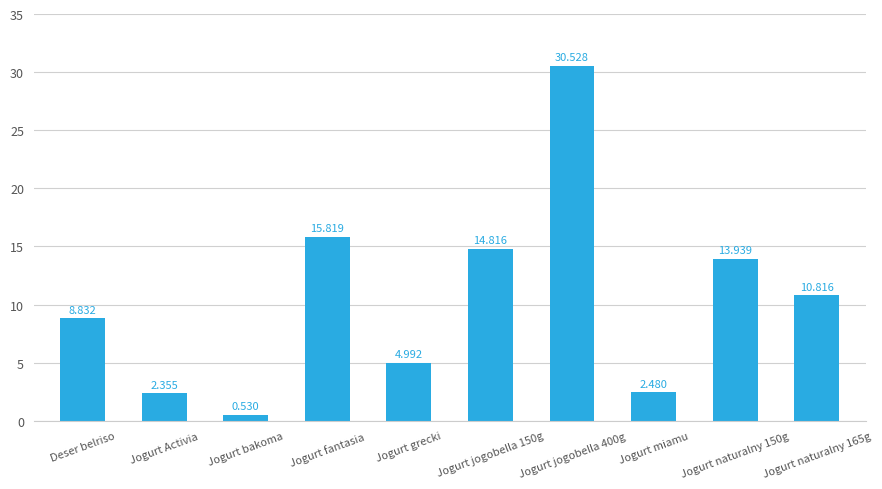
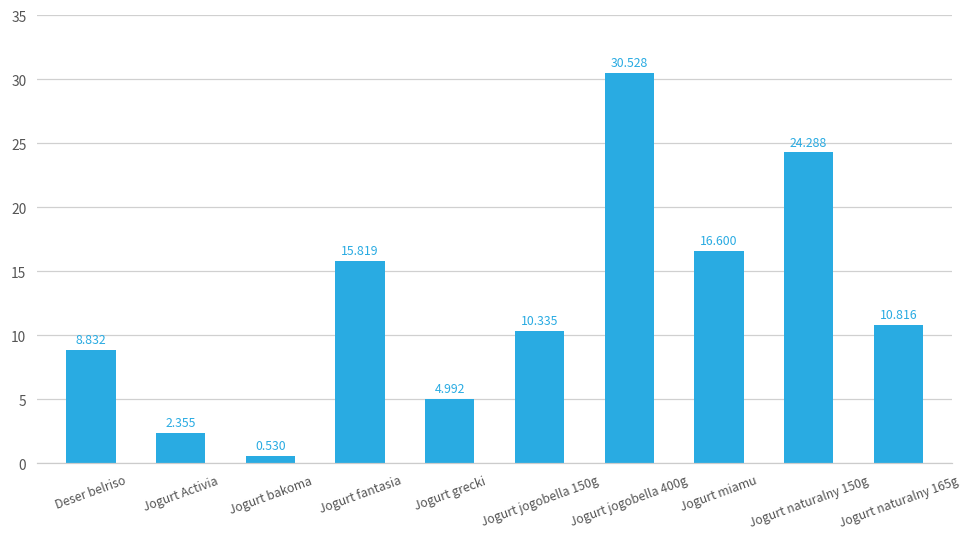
Jogurt jogobella 150g: 14.816 -> 10.335
Jogurt miamu: 2.480 -> 16.600
Jogurt naturalny 150g: 13.939 -> 24.288
